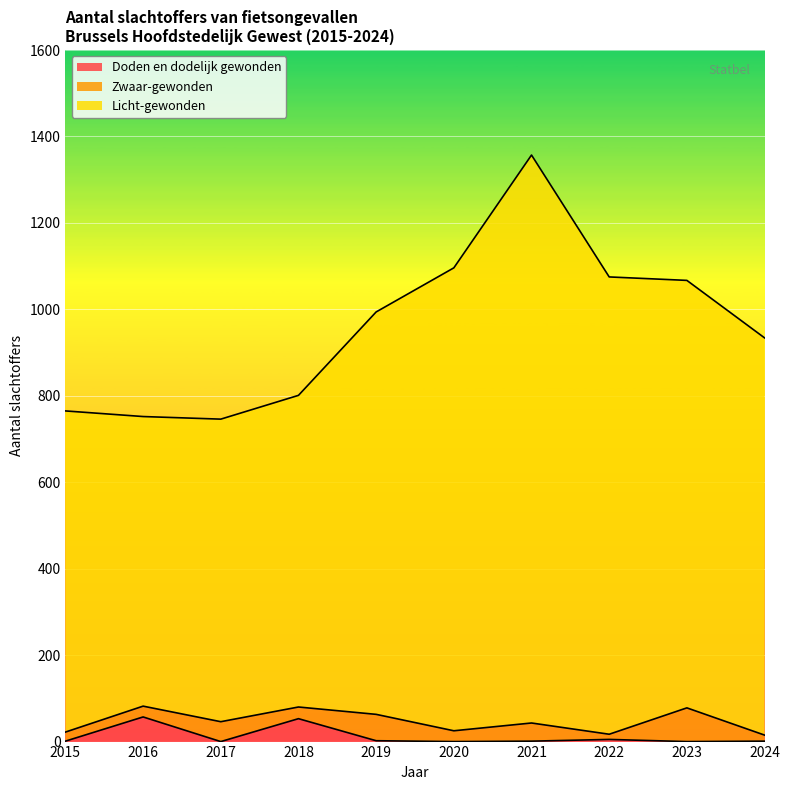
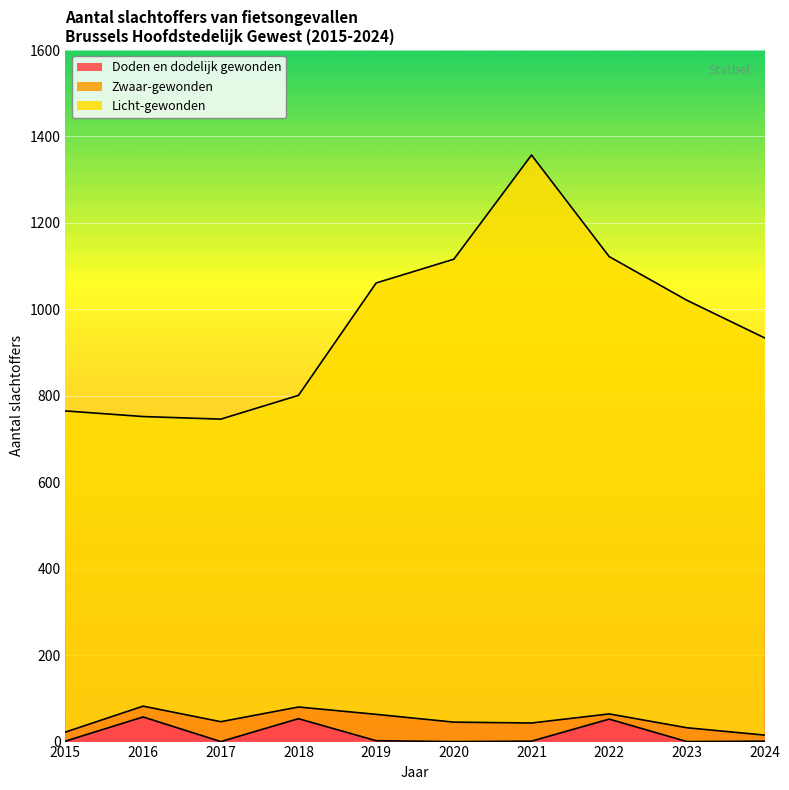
Licht-gewonden, 2019: 930 -> 1000
Zwaar-gewonden, 2020: 30 -> 50
Doden en dodelijk gewonden, 2022: 10 -> 50
Zwaar-gewonden, 2023: 80 -> 30
